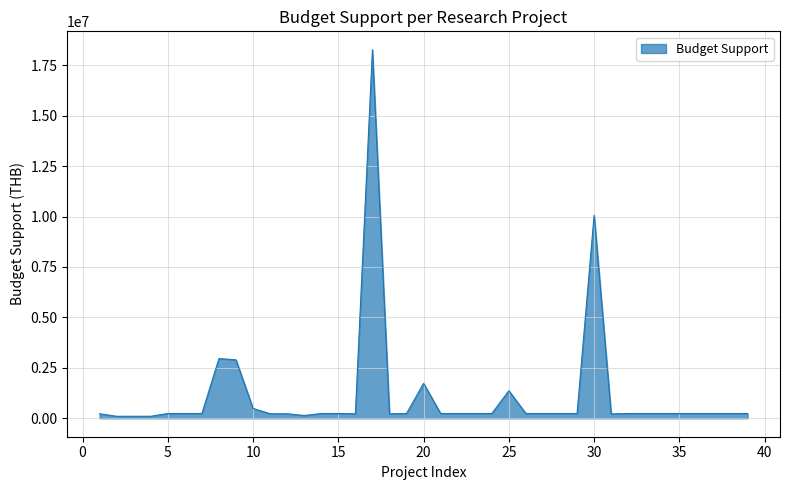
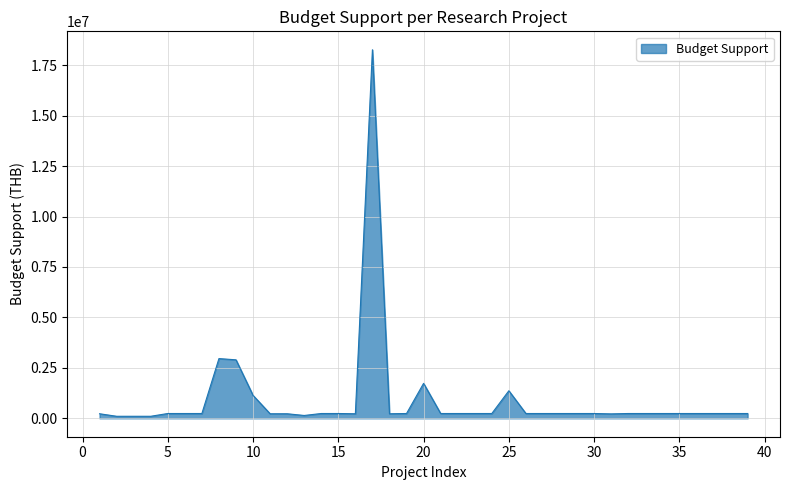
10: 500000 -> 1100000
30: 10100000 -> 200000
